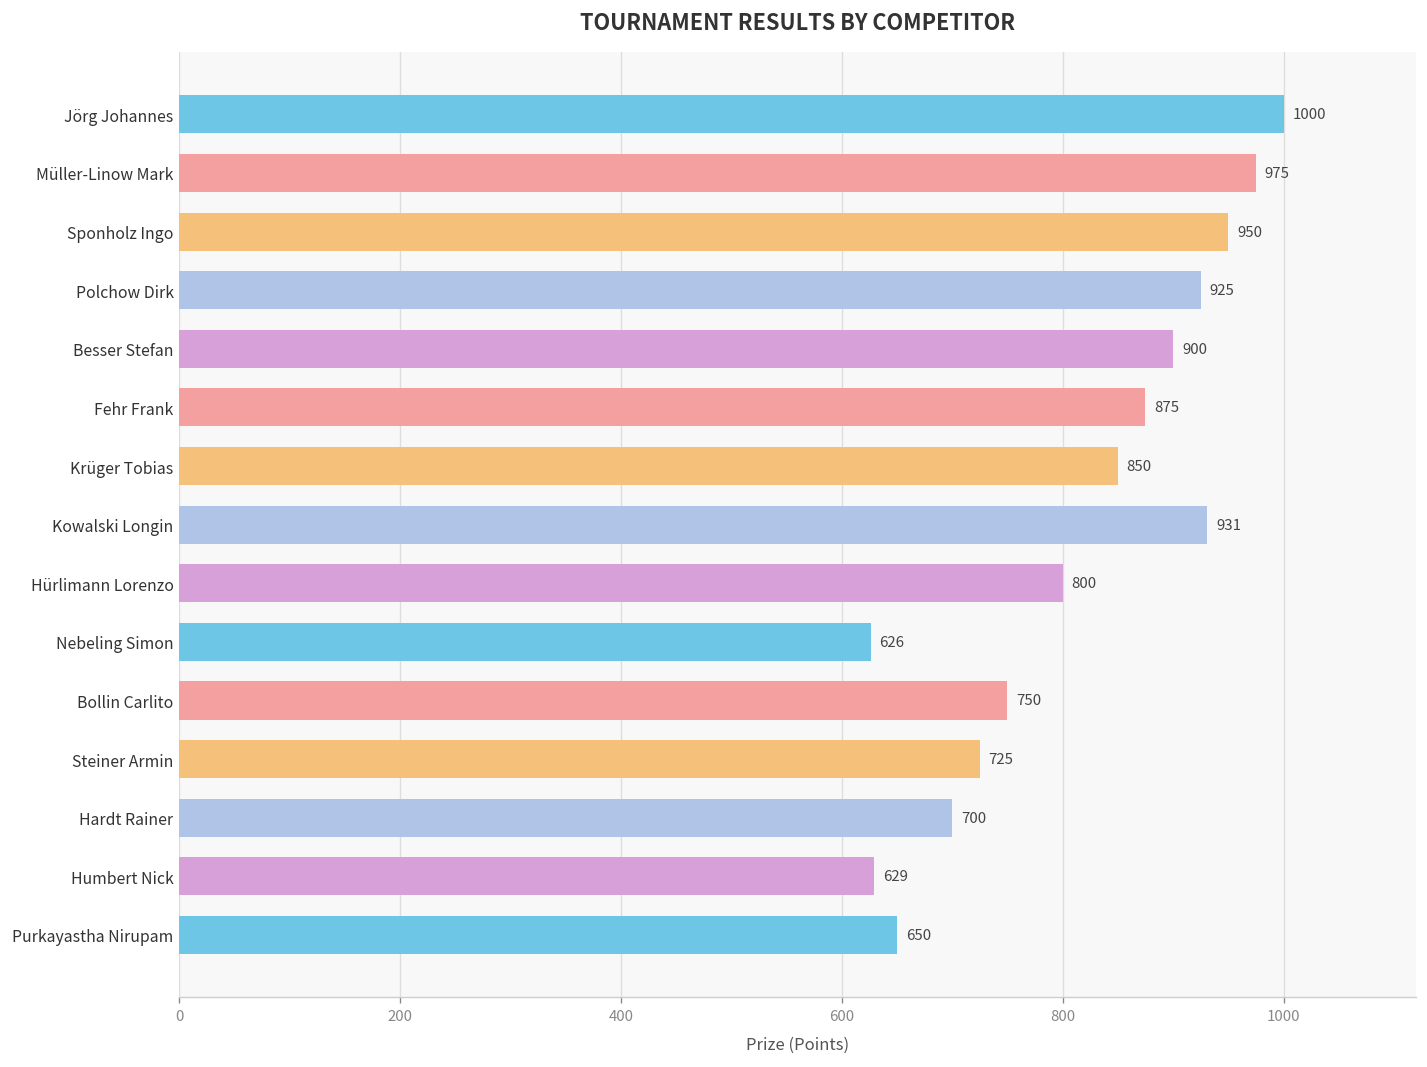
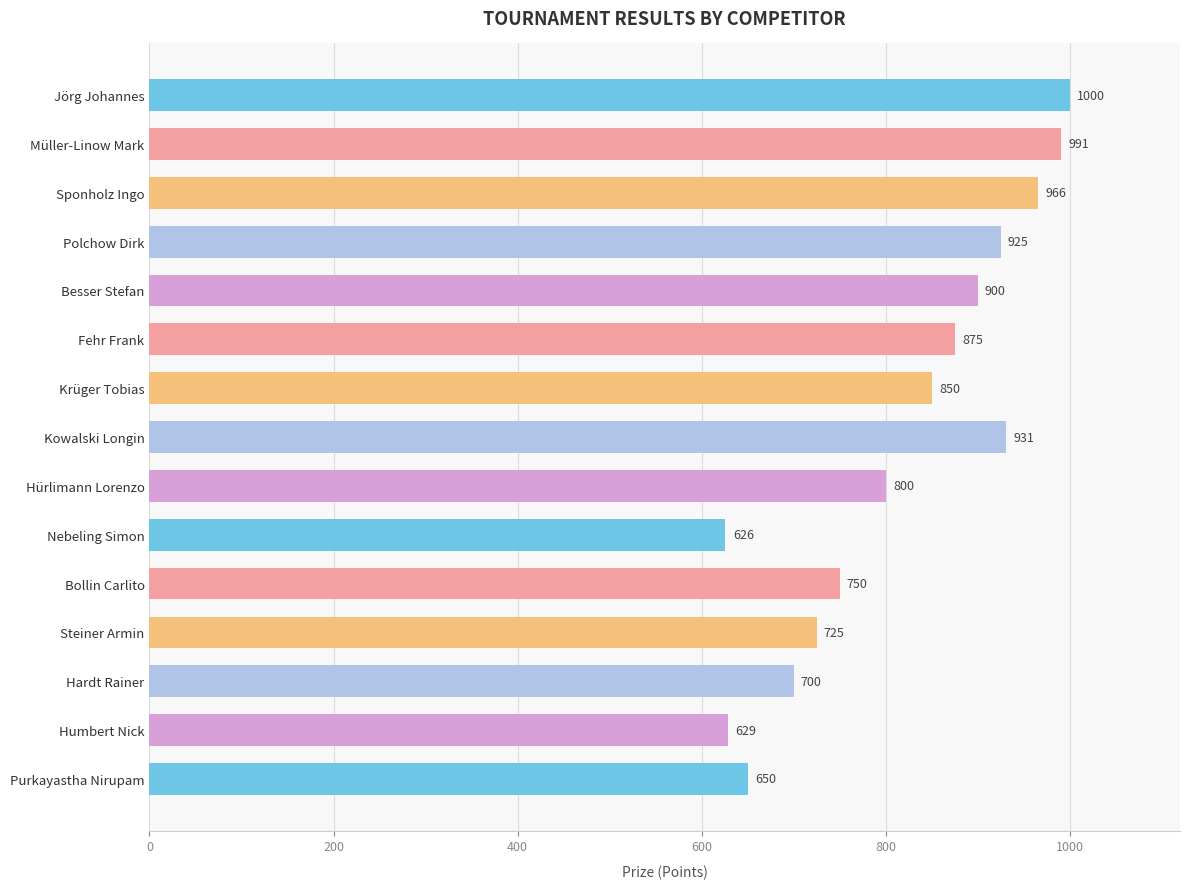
Müller-Linow Mark: 975 -> 991
Sponholz Ingo: 950 -> 966
